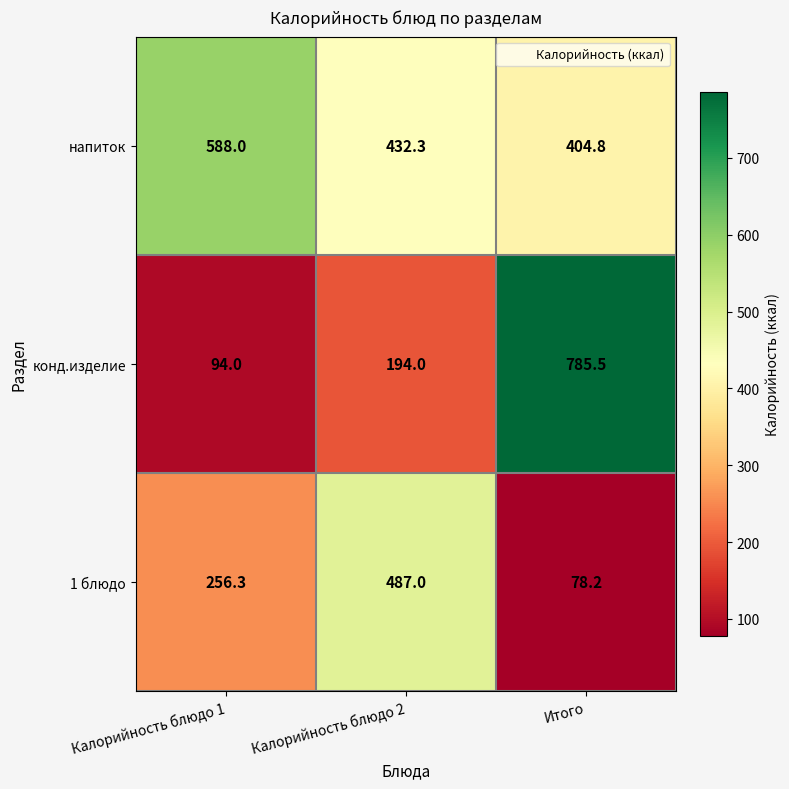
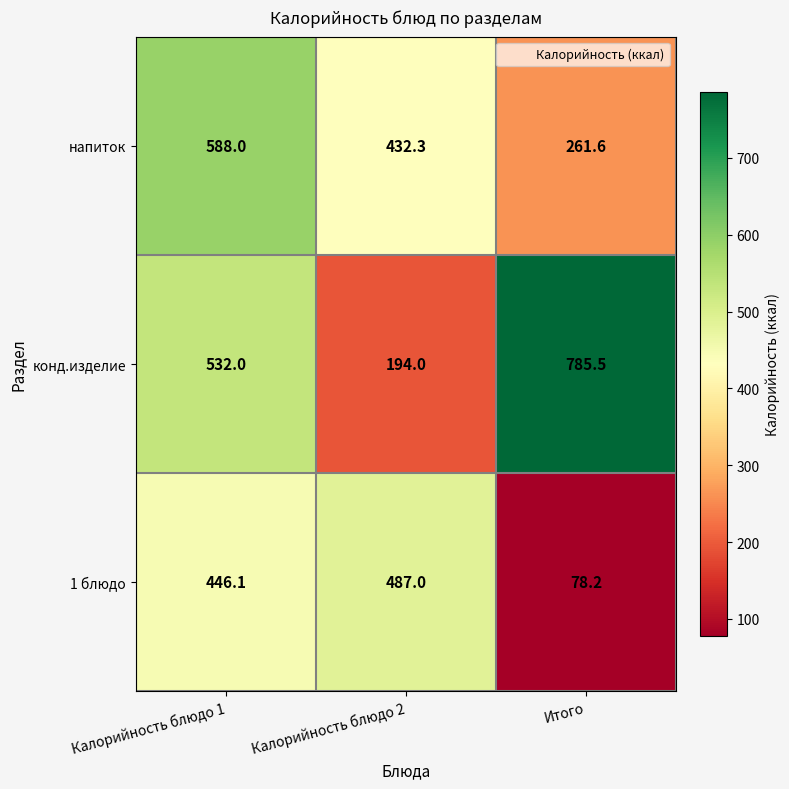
напиток, Итого: 404.8 -> 261.6
конд.изделие, Калорийность блюдо 1: 94.0 -> 532.0
1 блюдо, Калорийность блюдо 1: 256.3 -> 446.1
